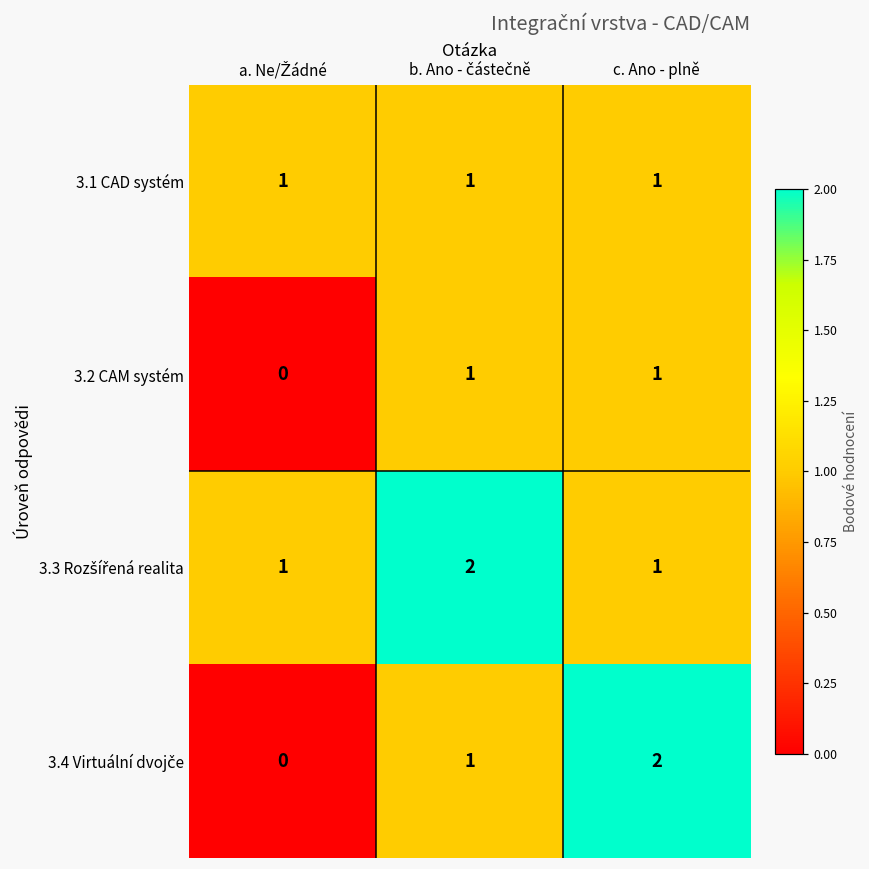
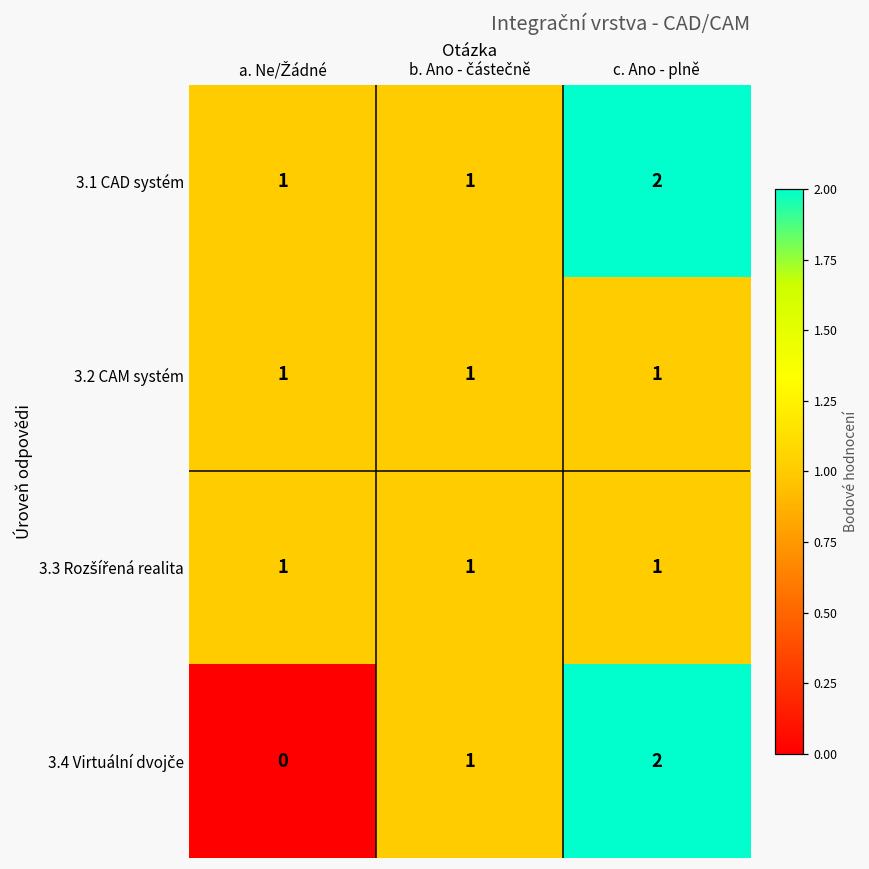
3.1 CAD systém, c. Ano - plně: 1 -> 2
3.2 CAM systém, a. Ne/Žádné: 0 -> 1
3.3 Rozšířená realita, b. Ano - částečně: 2 -> 1
